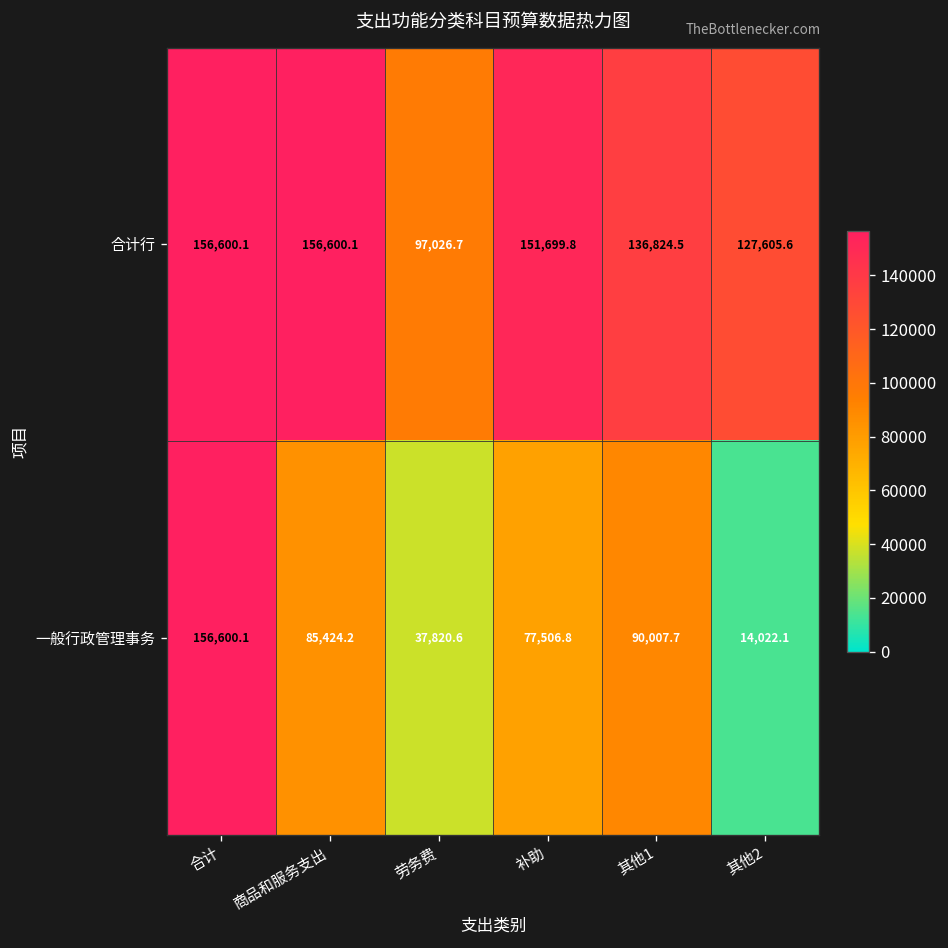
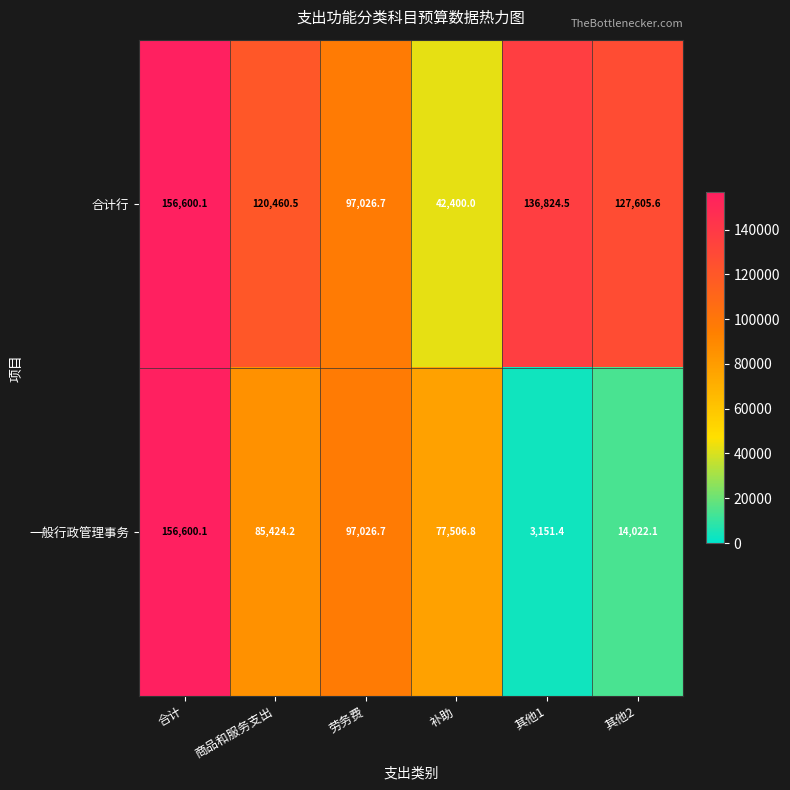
合计行, 商品和服务支出: 156,600.1 -> 120,460.5
合计行, 补助: 151,699.8 -> 42,400.0
一般行政管理事务, 劳务费: 37,820.6 -> 97,026.7
一般行政管理事务, 其他1: 90,007.7 -> 3,151.4
